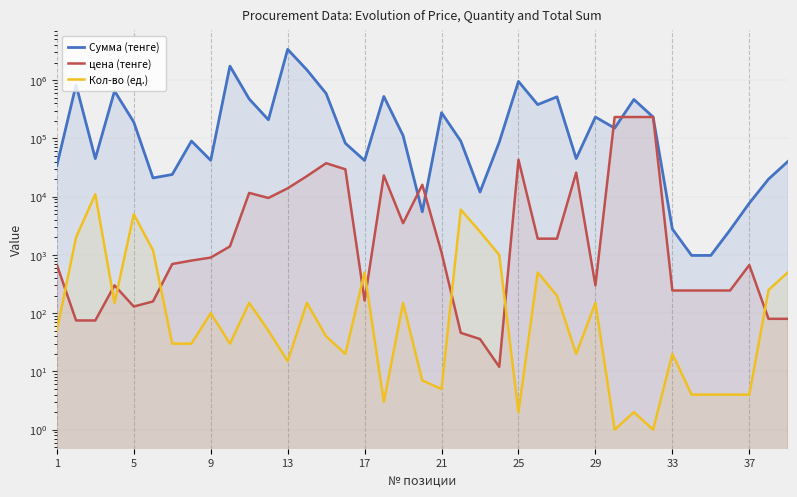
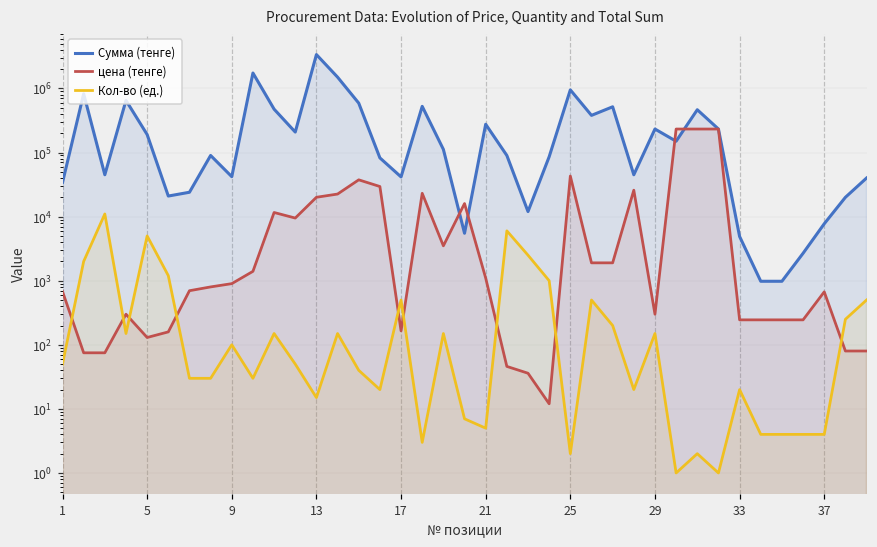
цена (тенге), 13: 14000 -> 20000
Сумма (тенге), 33: 3000 -> 5000
